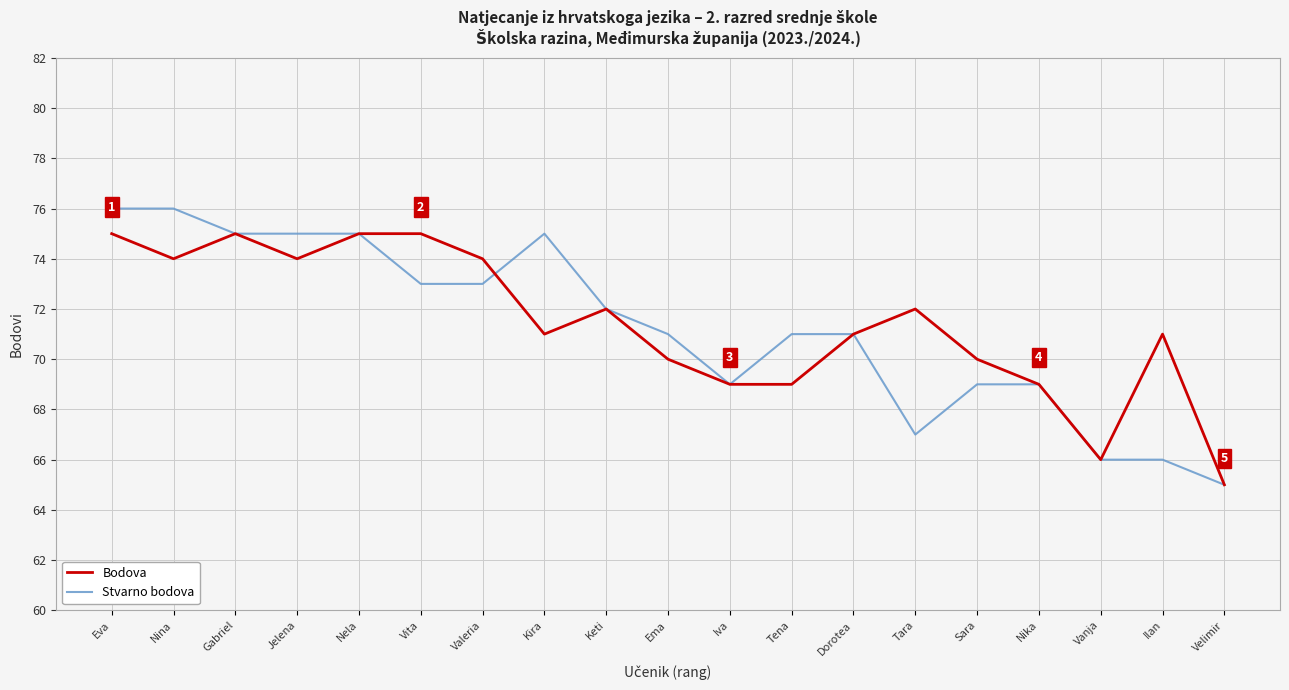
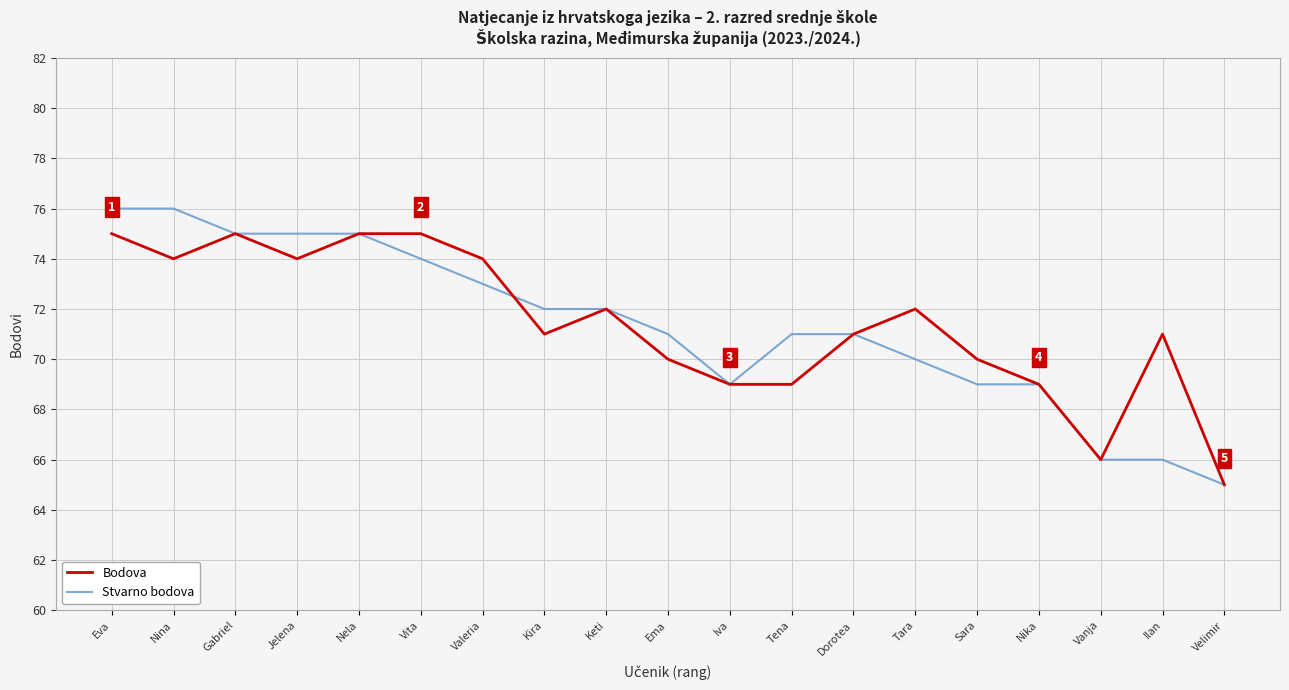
Stvarno bodova, Vita: 73 -> 74
Stvarno bodova, Kira: 75 -> 72
Stvarno bodova, Tara: 67 -> 70
